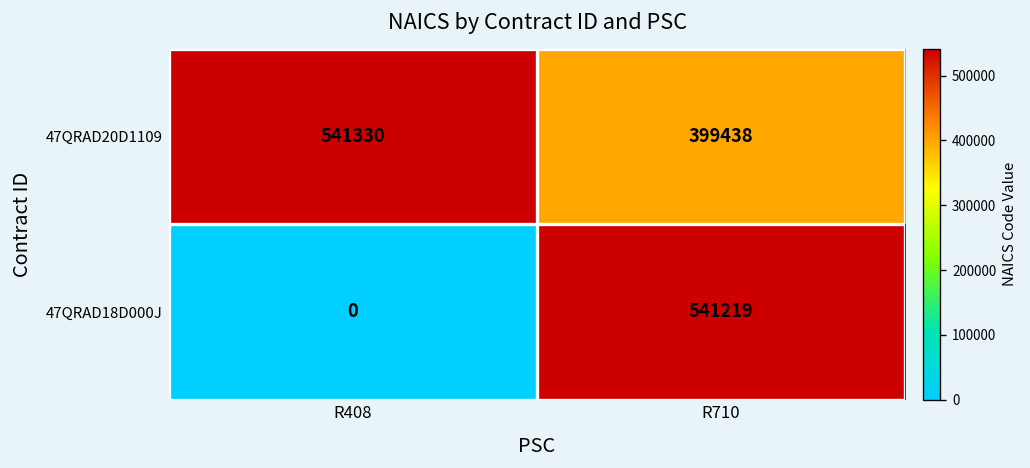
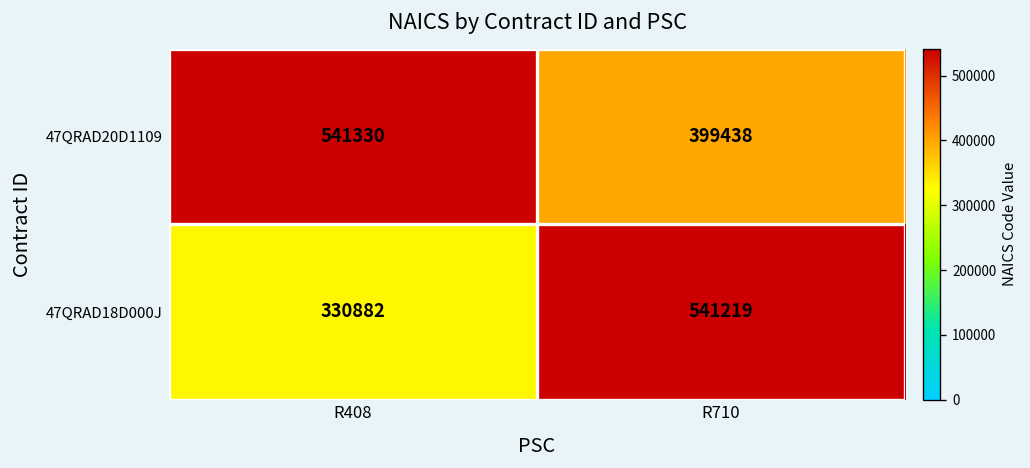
47QRAD18D000J, R408: 0 -> 330882
